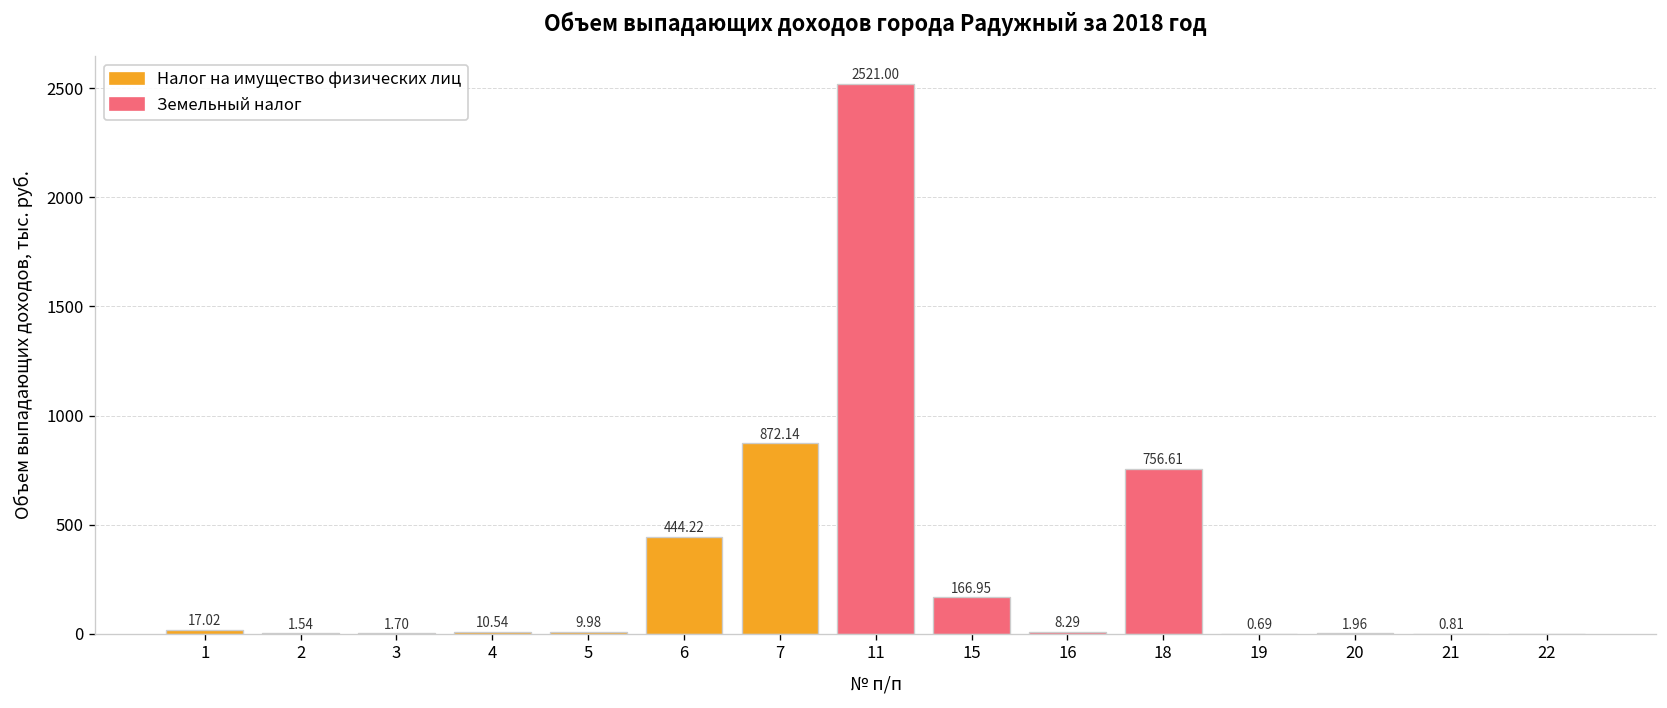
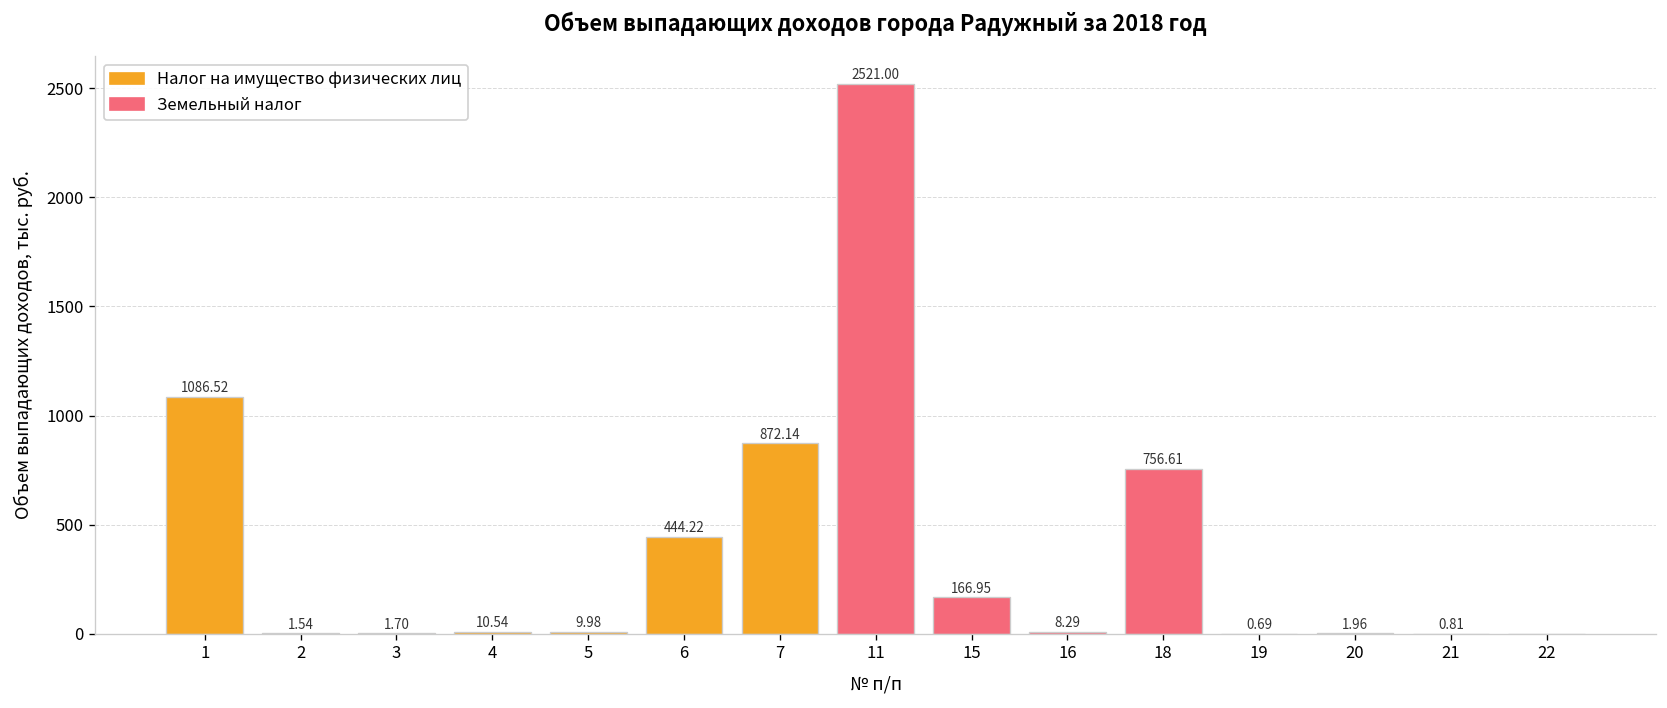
1: 17.02 -> 1086.52
